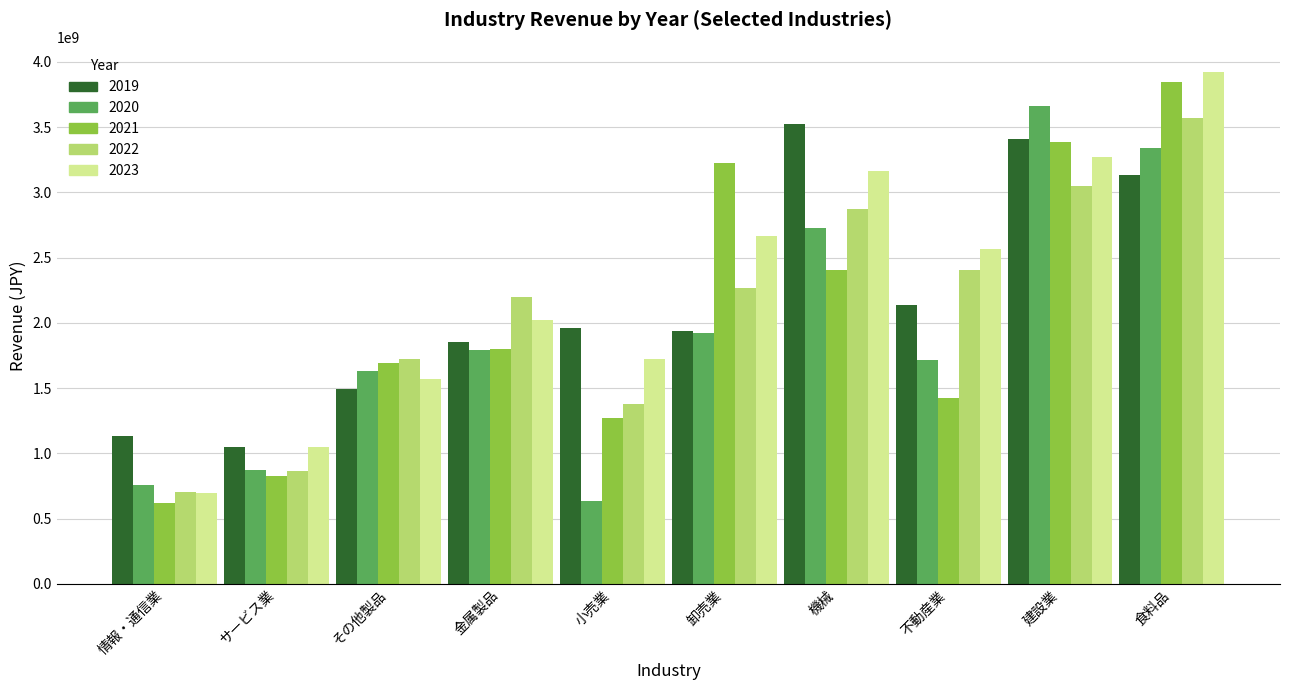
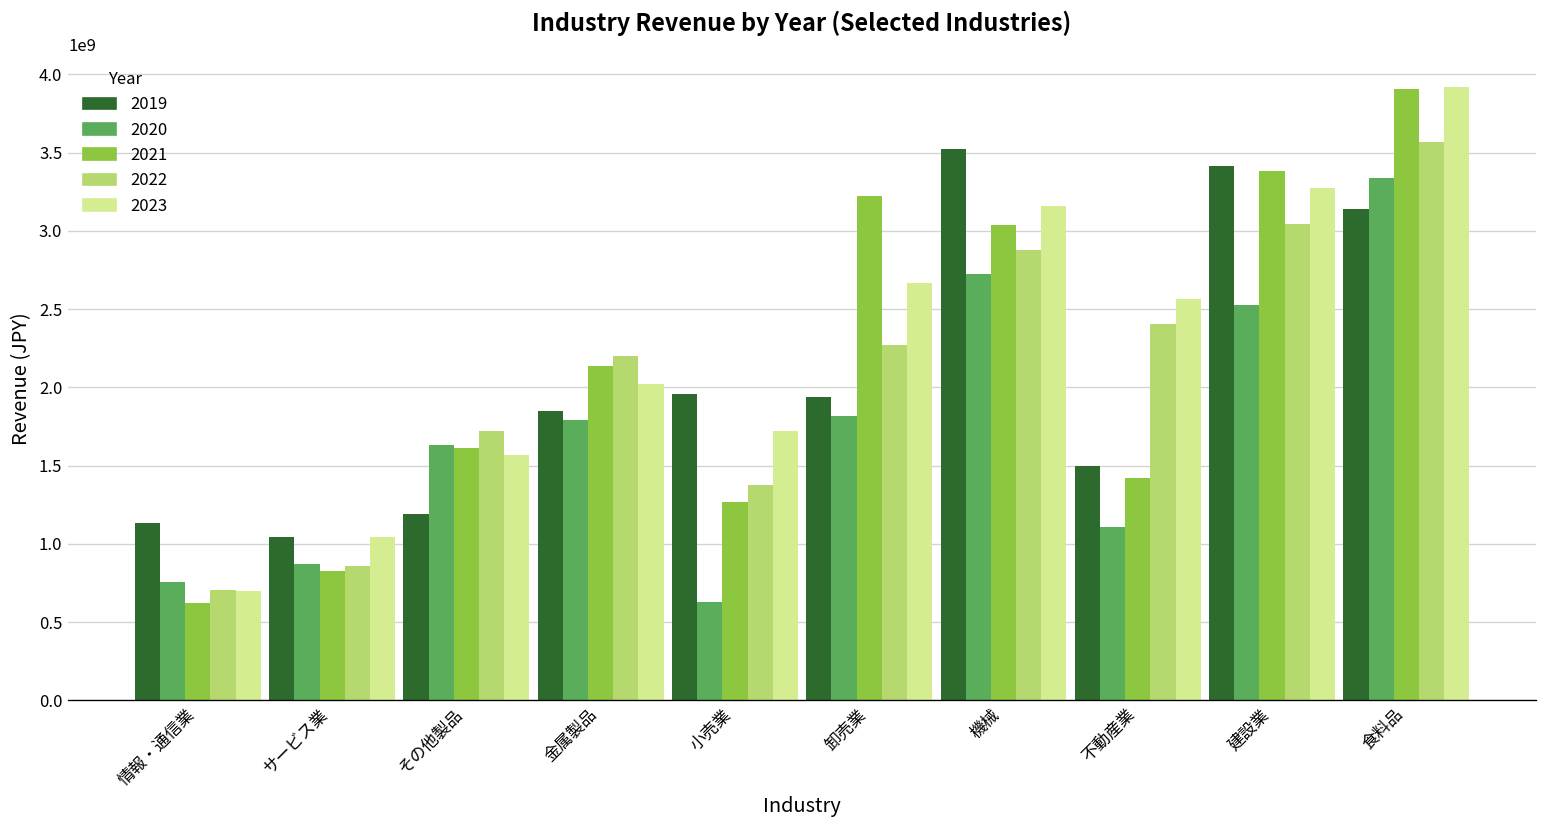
2019, その他製品: 1490000000 -> 1190000000
2021, その他製品: 1690000000 -> 1610000000
2021, 金属製品: 1800000000 -> 2140000000
2020, 卸売業: 1920000000 -> 1820000000
2021, 機械: 2410000000 -> 3040000000
2019, 不動産業: 2130000000 -> 1500000000
2020, 不動産業: 1710000000 -> 1110000000
2020, 建設業: 3660000000 -> 2530000000
2021, 食料品: 3840000000 -> 3910000000
